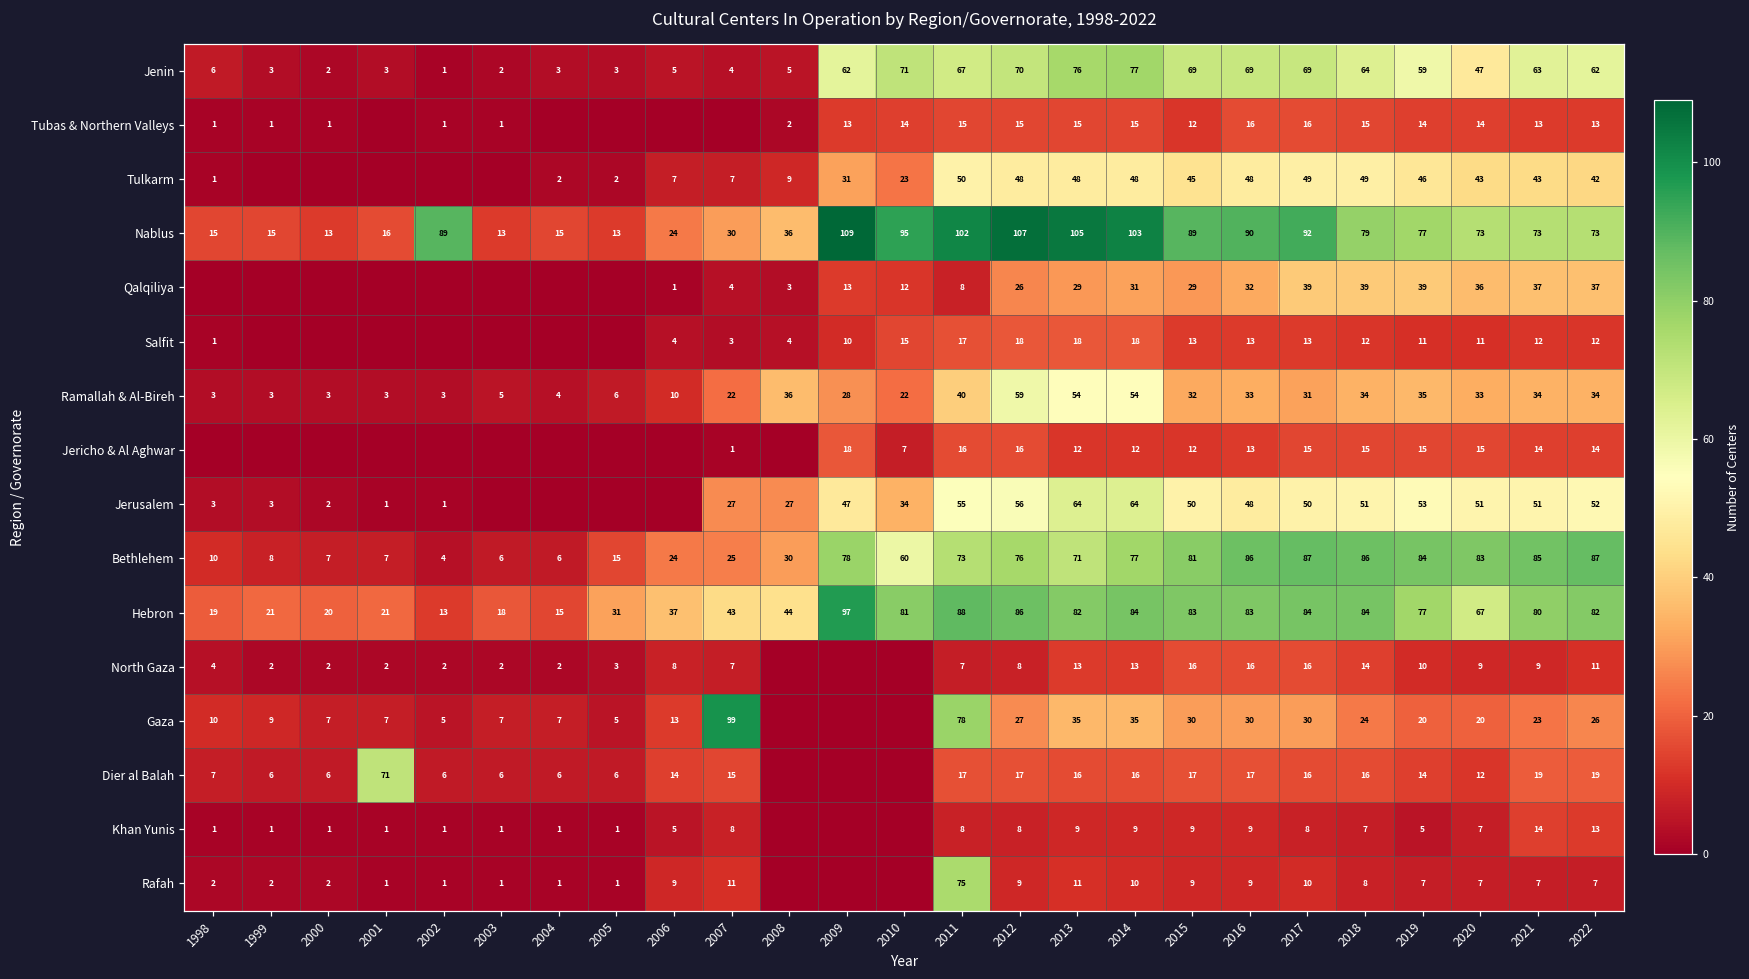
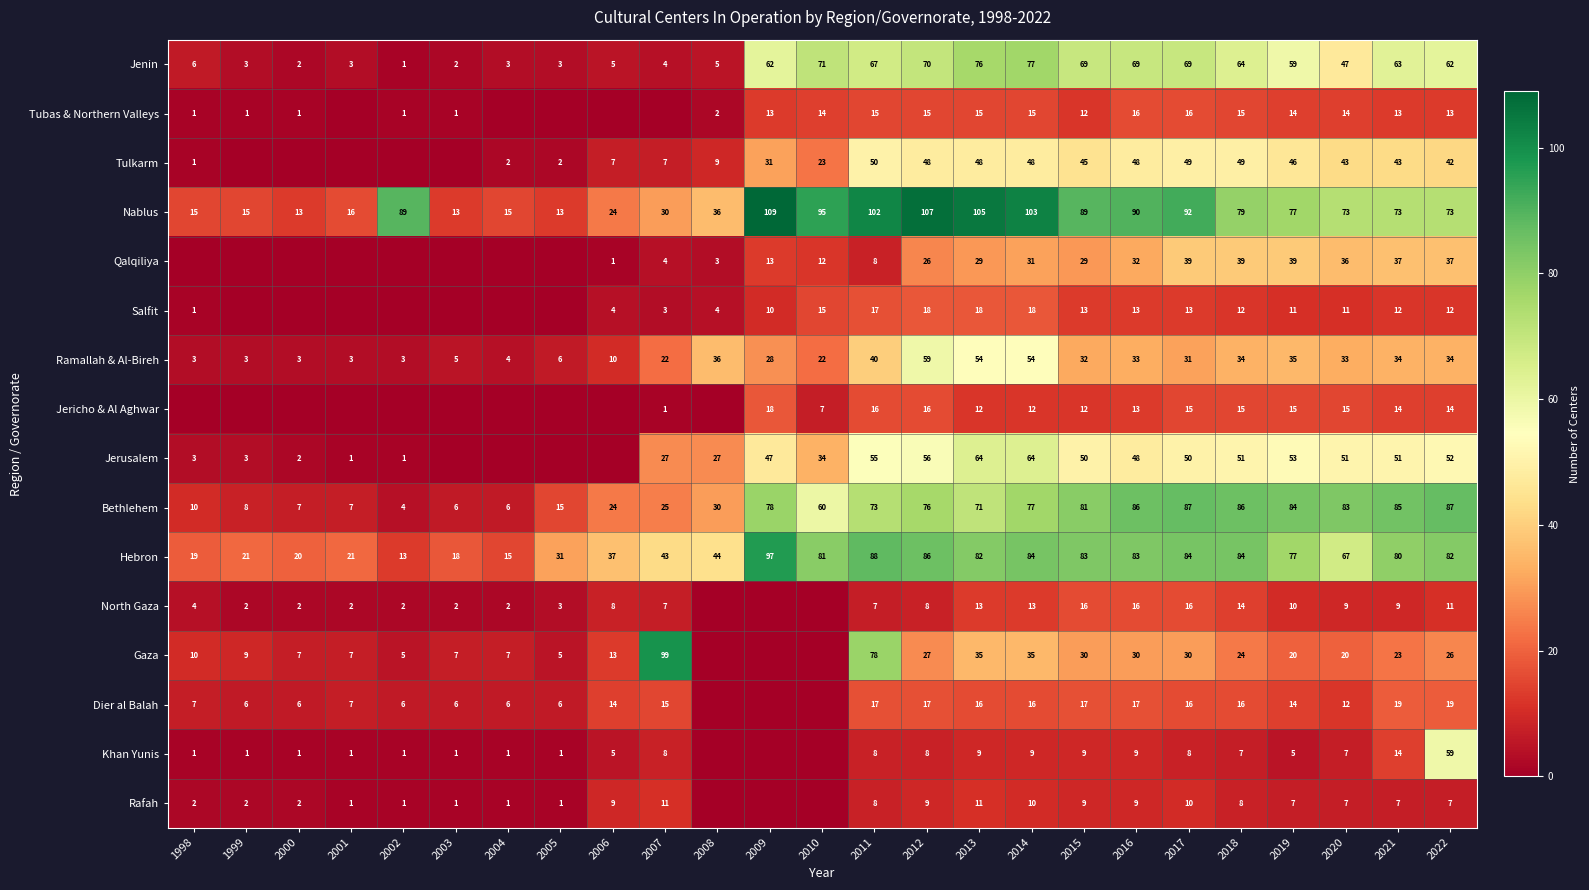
Dier al Balah, 2001: 71 -> 7
Khan Yunis, 2022: 13 -> 59
Rafah, 2011: 75 -> 8
